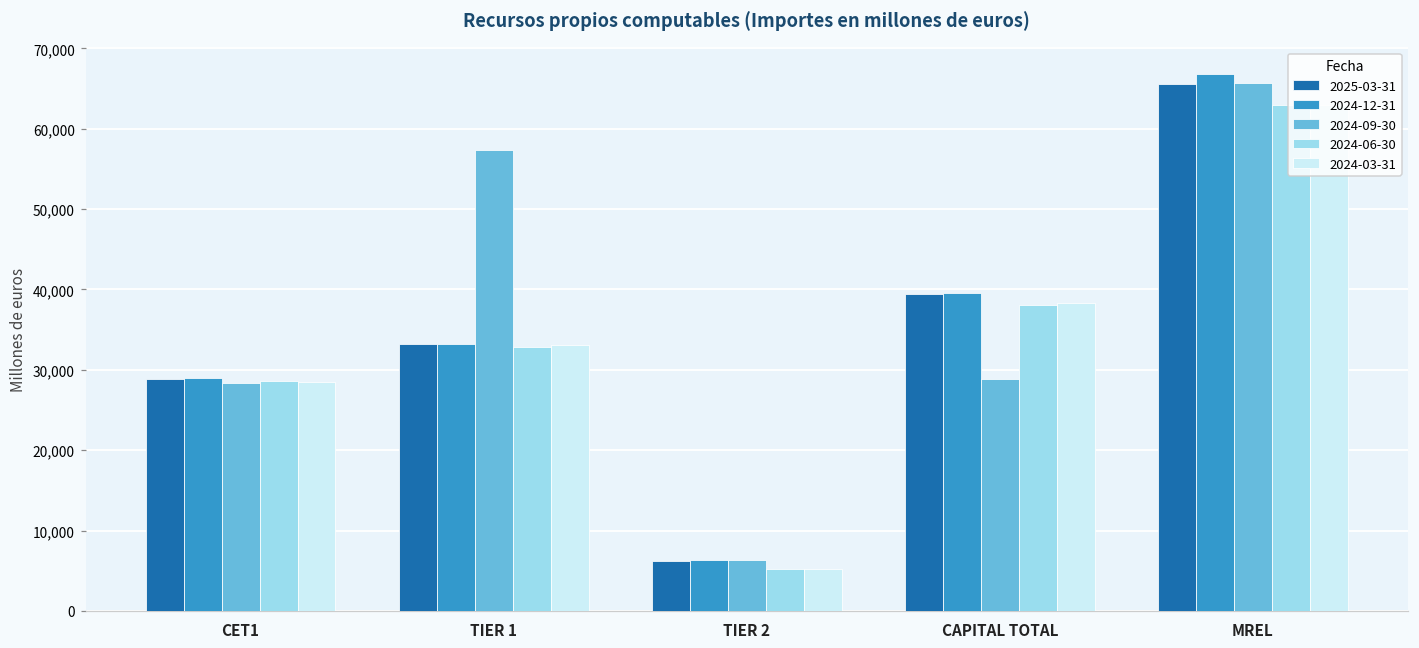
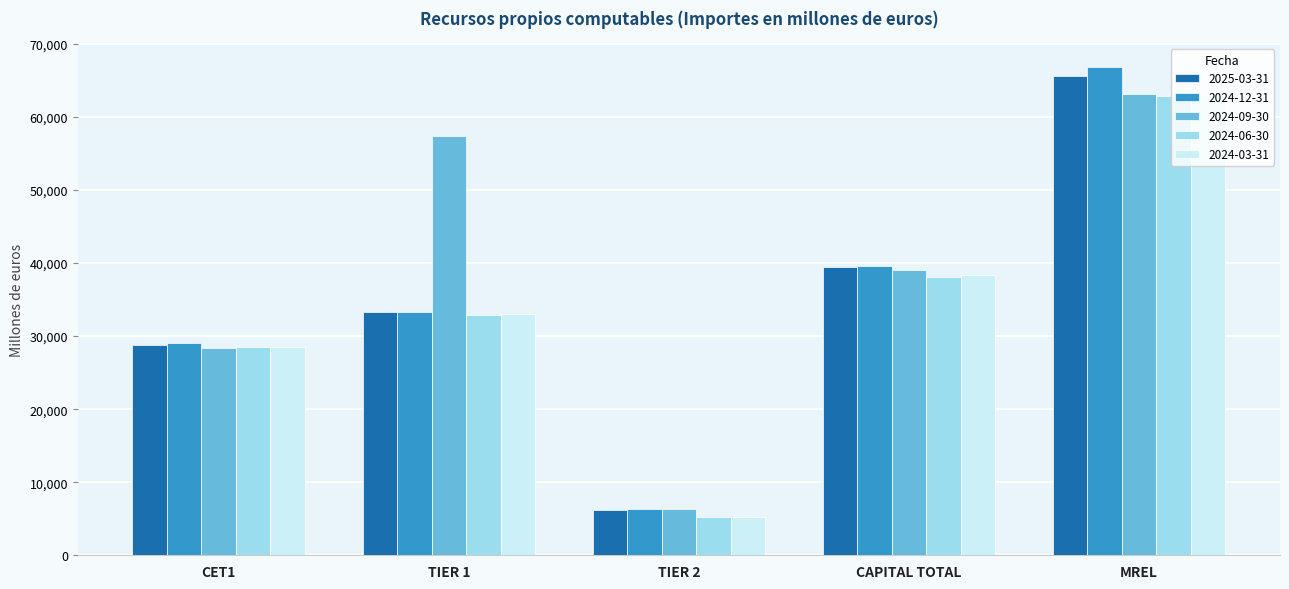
2024-09-30, CAPITAL TOTAL: 29,000 -> 39,000
2024-09-30, MREL: 66,000 -> 63,000
